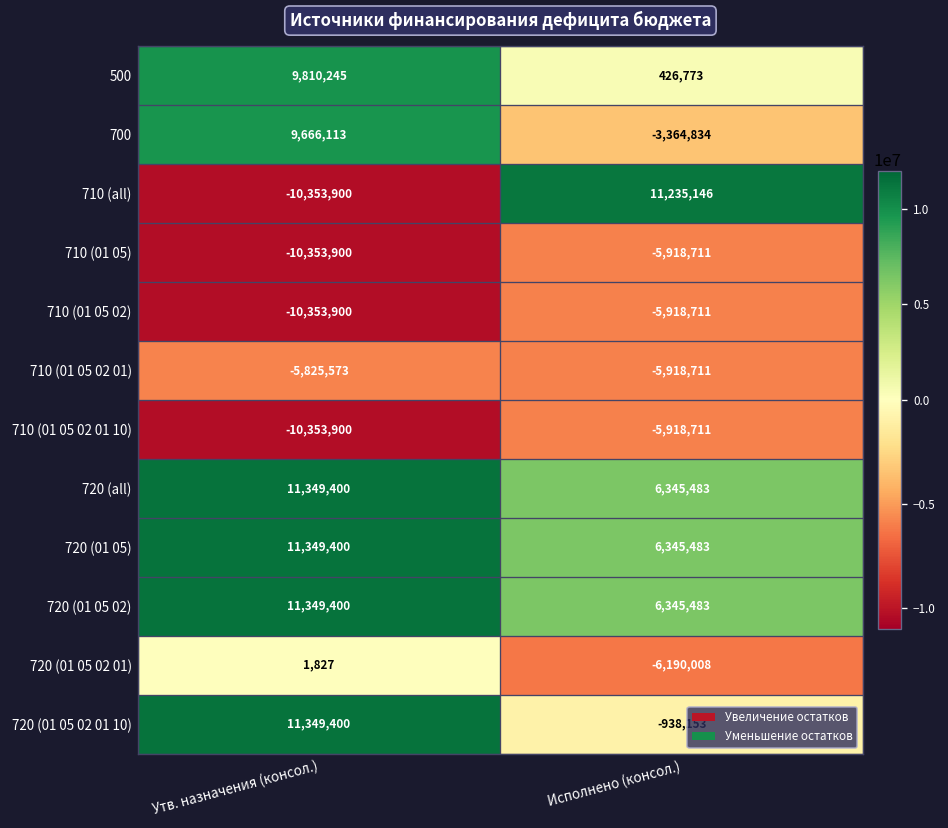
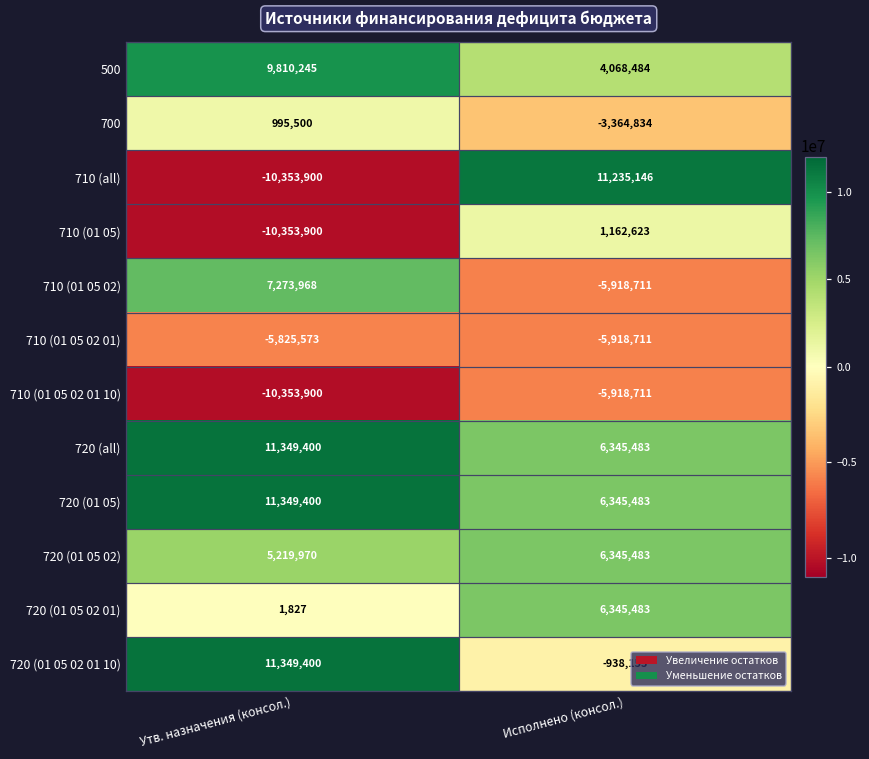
500, Исполнено (консол.): 426,773 -> 4,068,484
700, Утв. назначения (консол.): 9,666,113 -> 995,500
710 (01 05), Исполнено (консол.): -5,918,711 -> 1,162,623
710 (01 05 02), Утв. назначения (консол.): -10,353,900 -> 7,273,968
720 (01 05 02), Утв. назначения (консол.): 11,349,400 -> 5,219,970
720 (01 05 02 01), Исполнено (консол.): -6,190,008 -> 6,345,483
